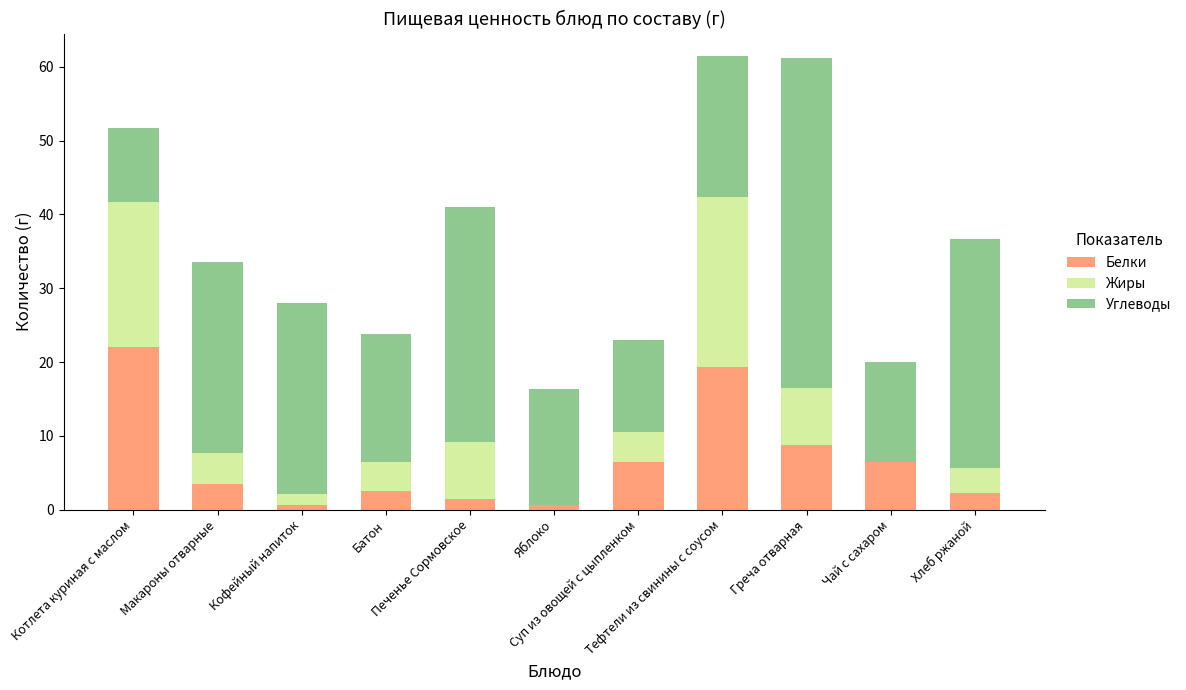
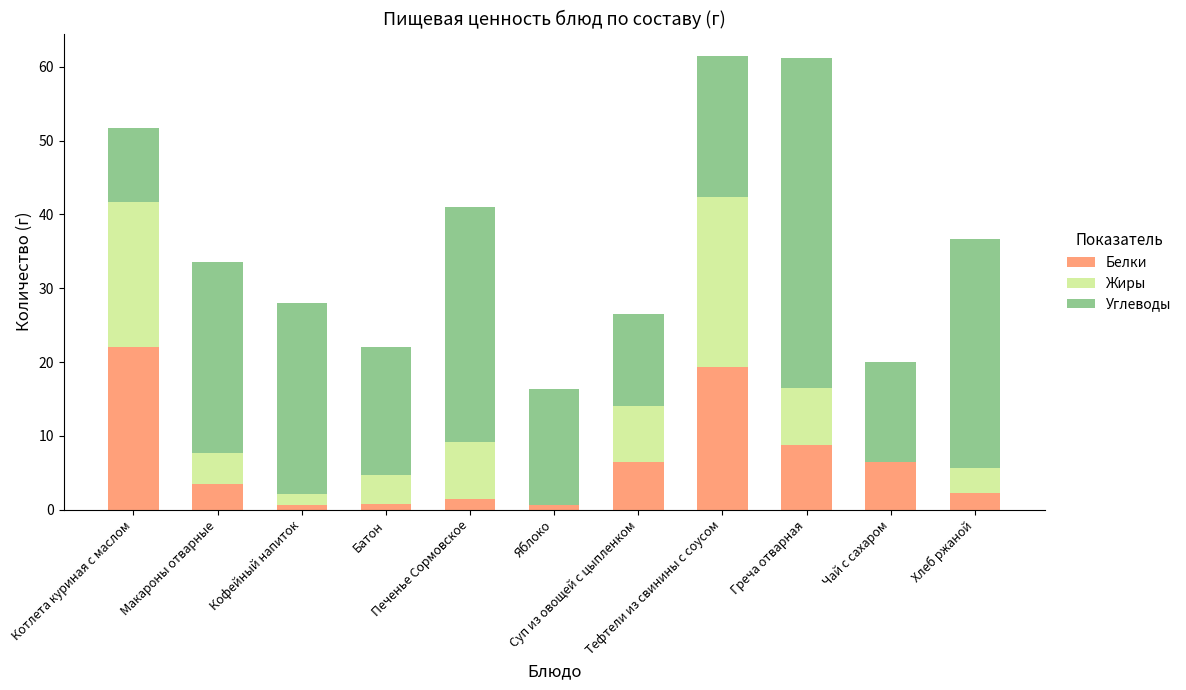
Белки, Батон: 3 -> 1
Жиры, Суп из овощей с цыпленком: 4 -> 8
